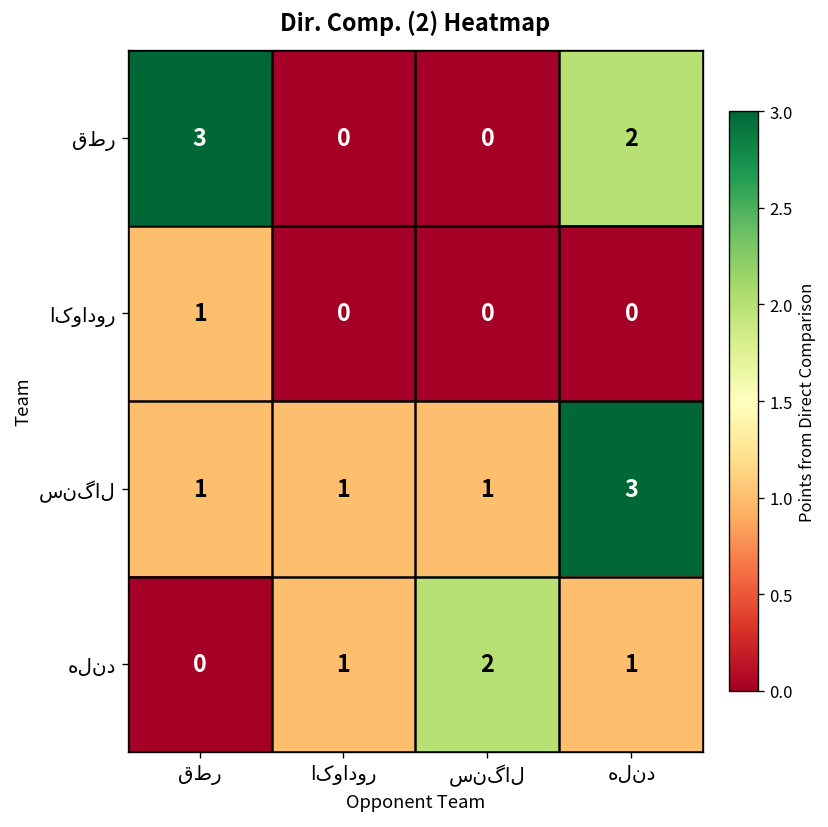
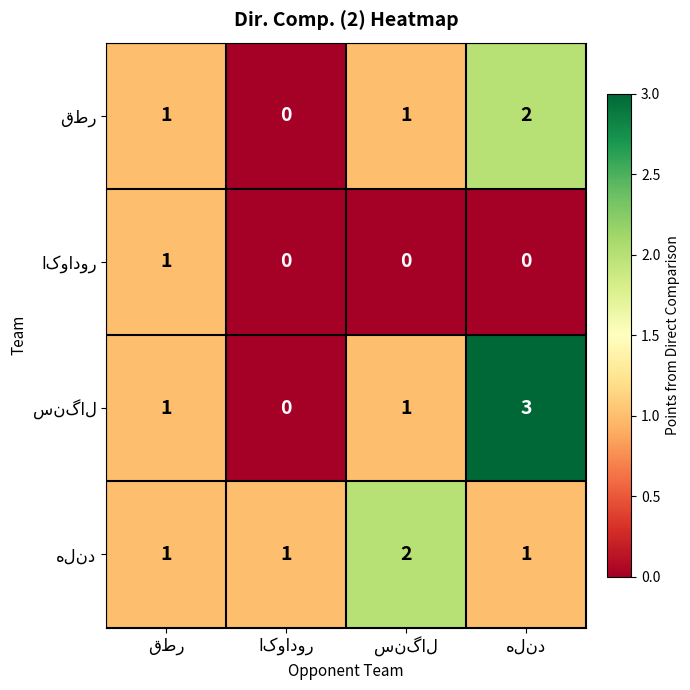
قطر, قطر: 3 -> 1
قطر, سنگال: 0 -> 1
سنگال, اکوادور: 1 -> 0
هلند, قطر: 0 -> 1
